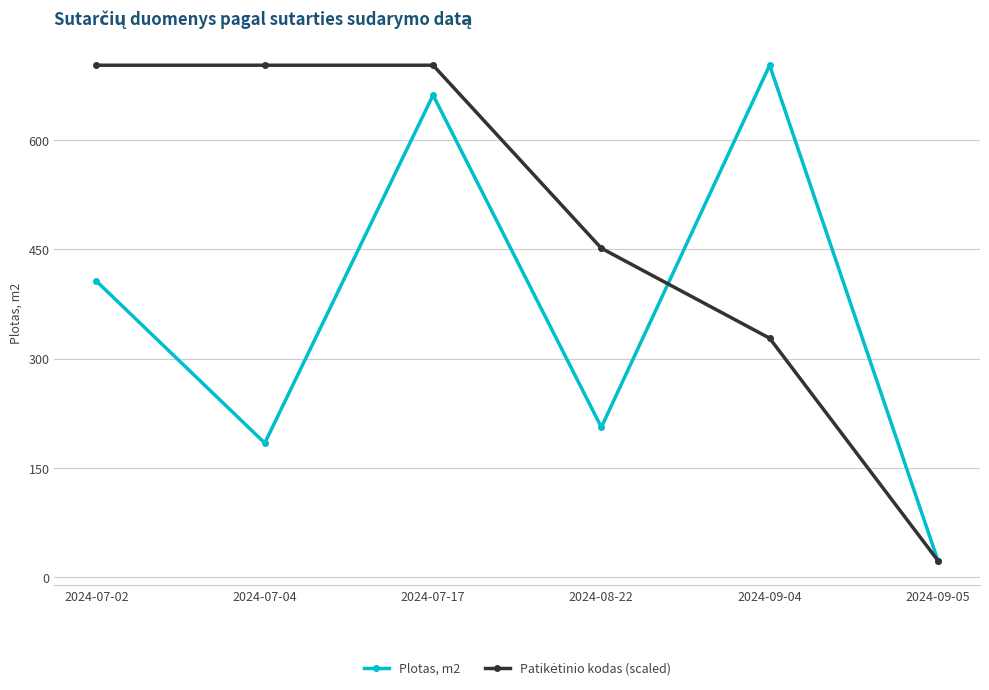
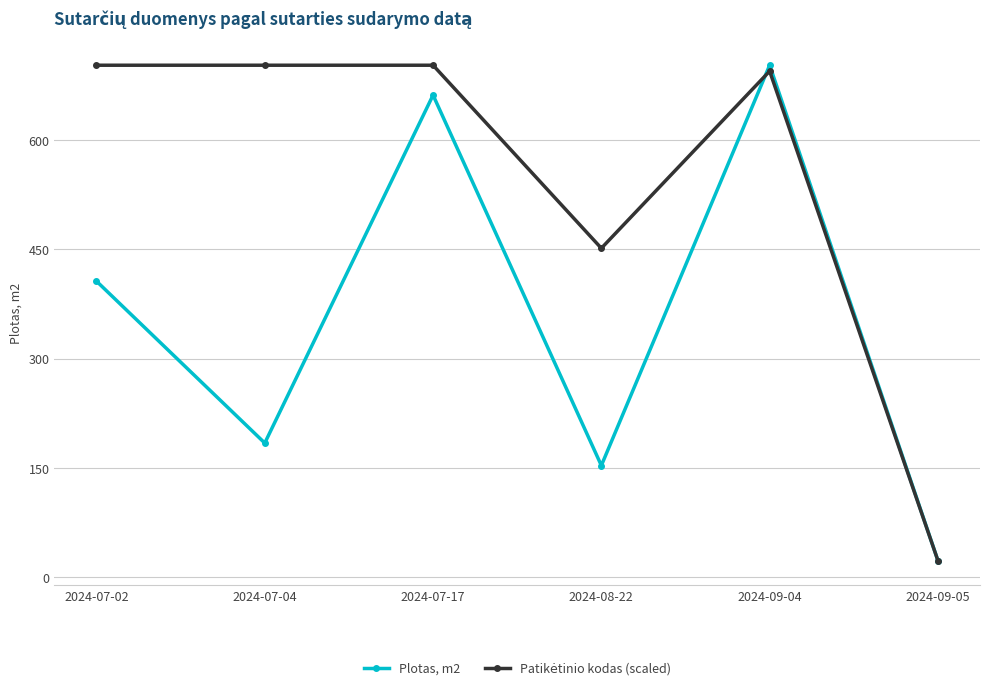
Plotas, m2, 2024-08-22: 210 -> 150
Patikėtinio kodas (scaled), 2024-09-04: 330 -> 690
